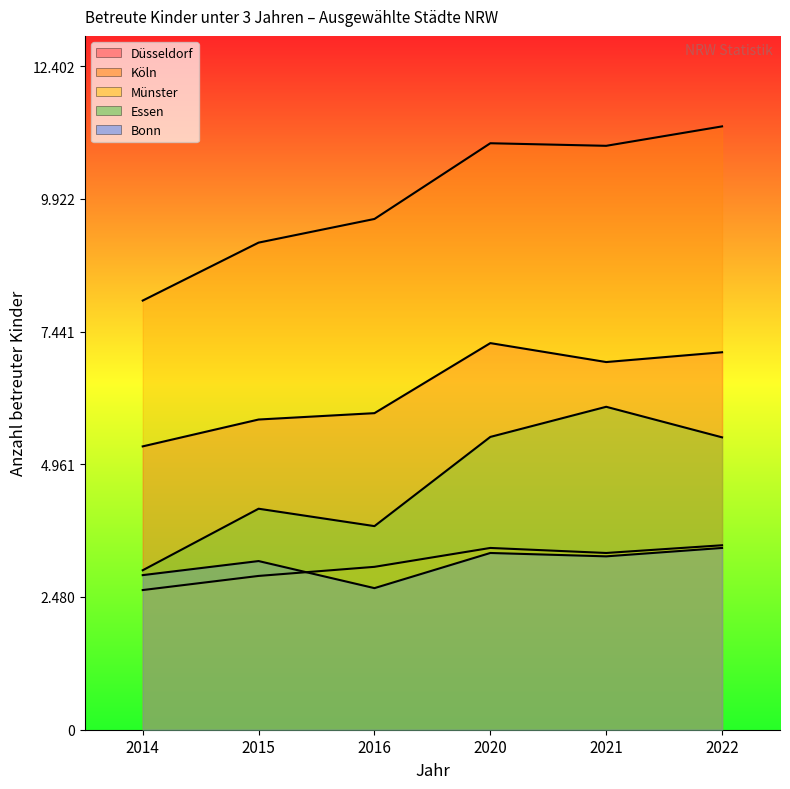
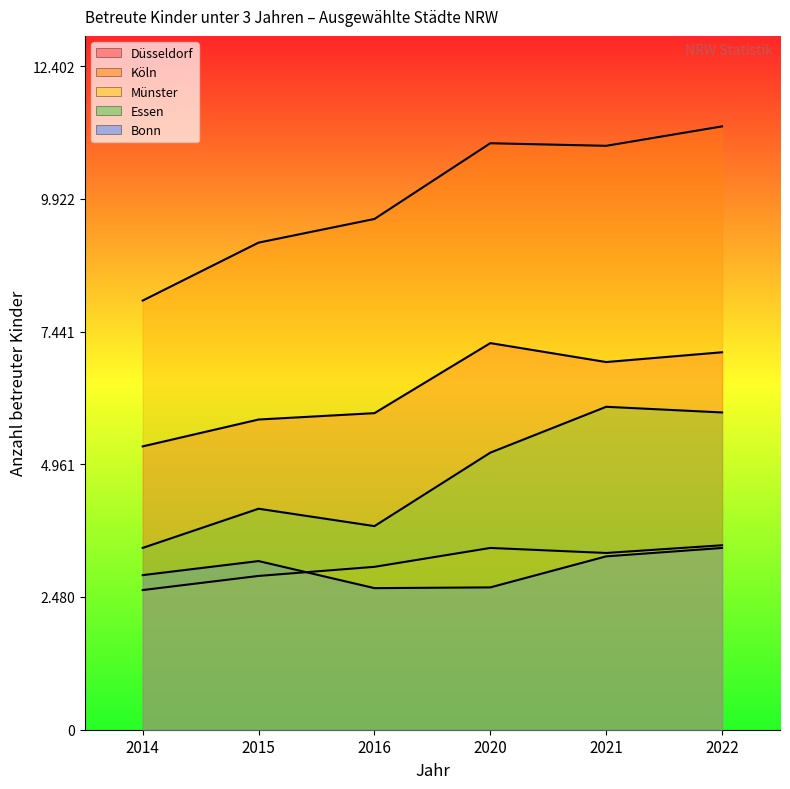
Essen, 2014: 3.0 -> 3.4
Essen, 2020: 5.5 -> 5.2
Bonn, 2020: 3.3 -> 2.7
Essen, 2022: 5.5 -> 5.9
